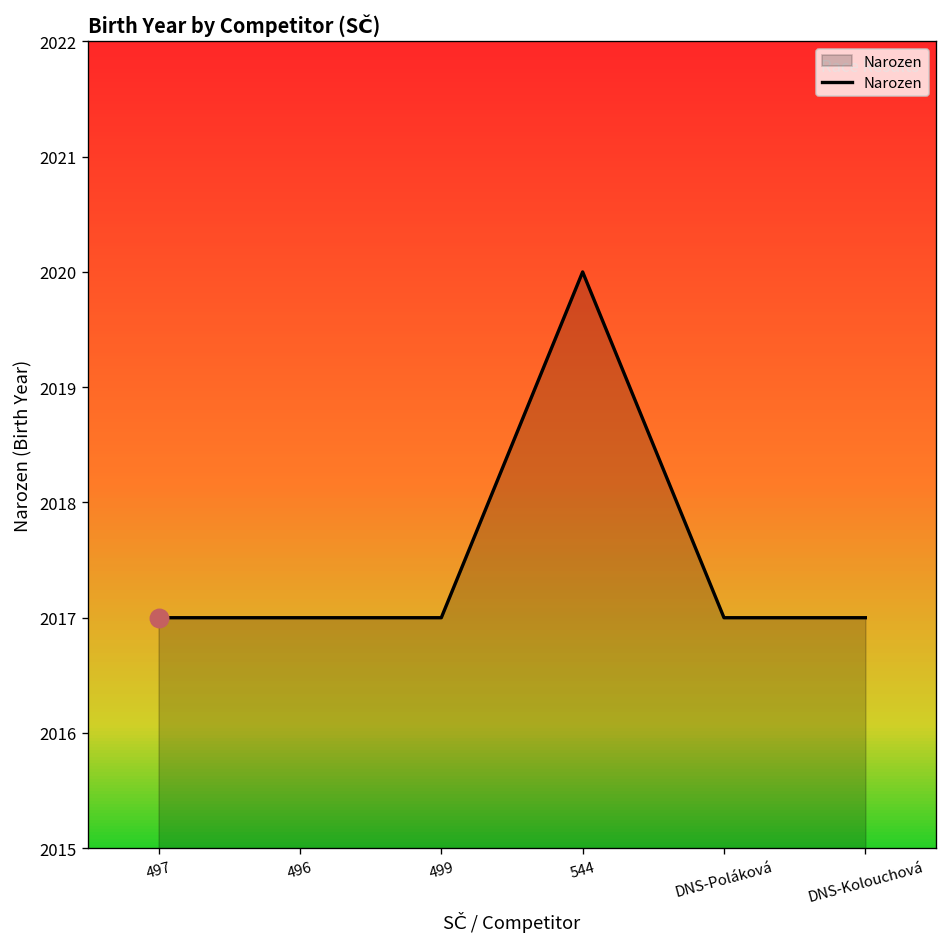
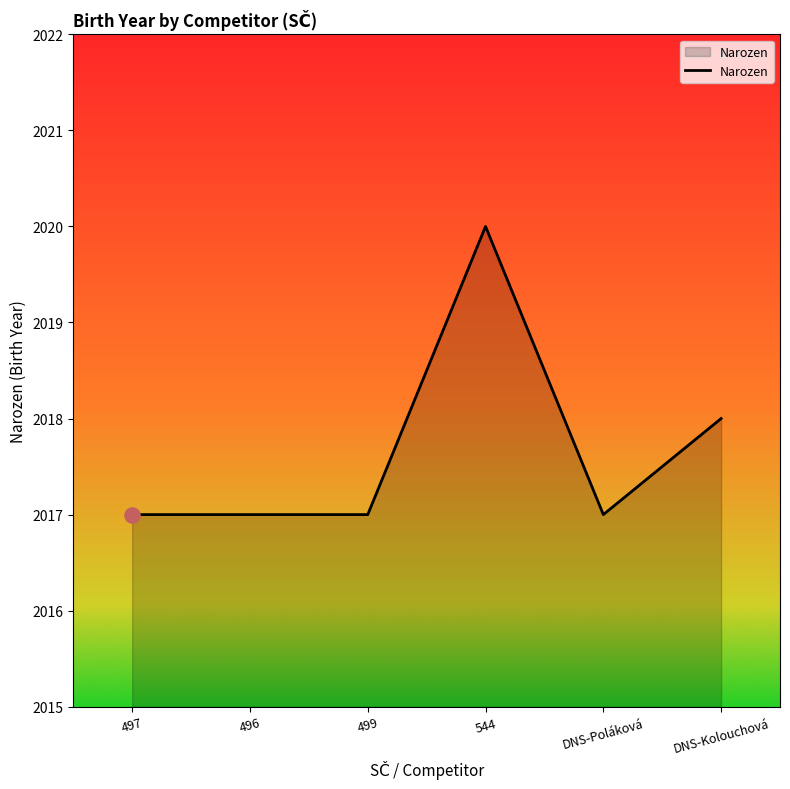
Narozen, DNS-Kolouchová: 2017 -> 2018
